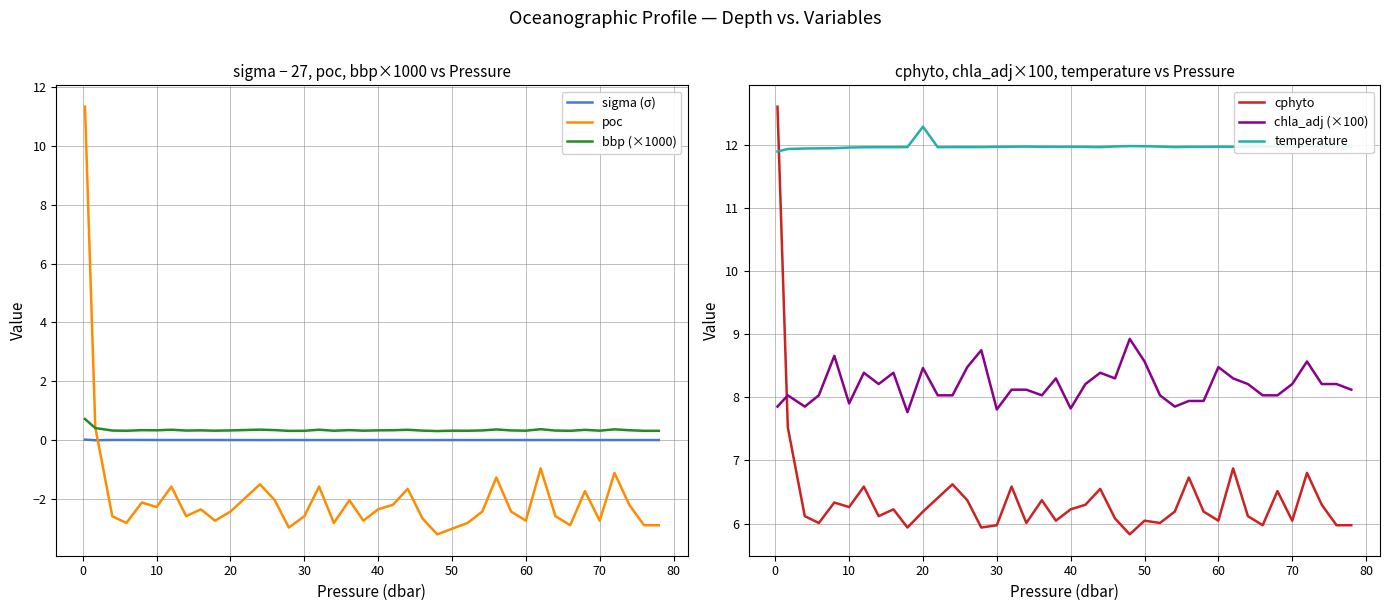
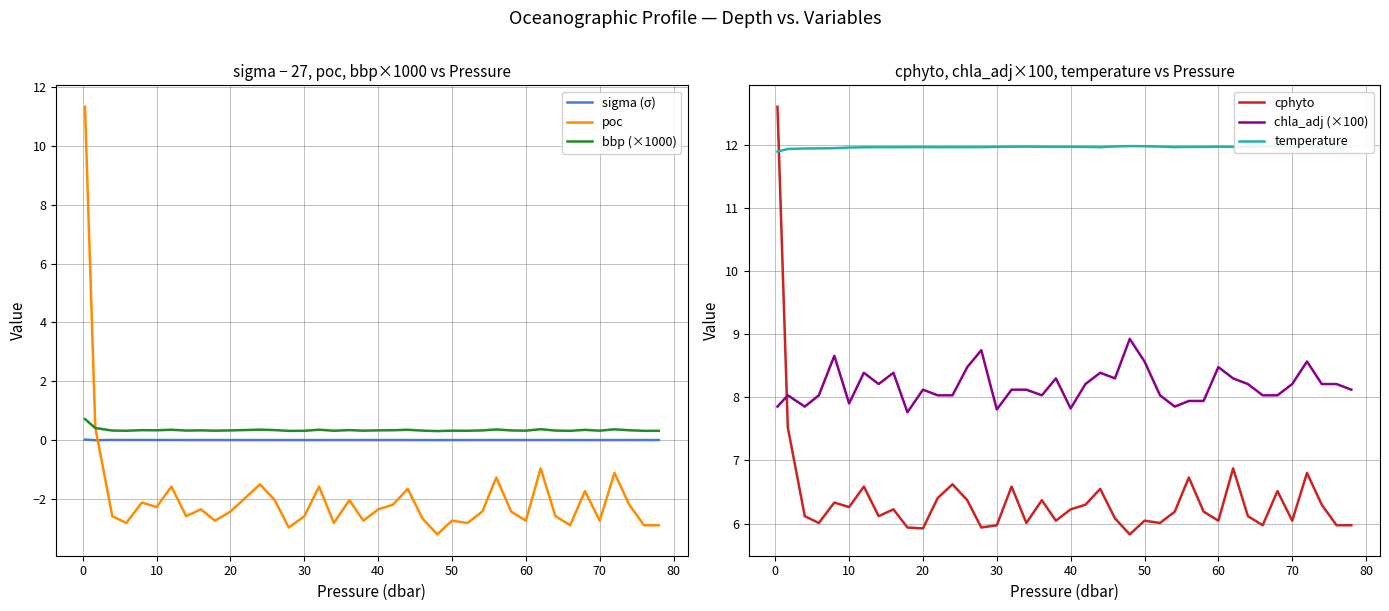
sigma − 27, poc, bbp×1000 vs Pressure, poc, 50: -3.0 -> -2.7
cphyto, chla_adj×100, temperature vs Pressure, cphyto, 20: 6.2 -> 5.9
cphyto, chla_adj×100, temperature vs Pressure, chla_adj (×100), 20: 8.5 -> 8.1
cphyto, chla_adj×100, temperature vs Pressure, temperature, 20: 12.3 -> 12.0
